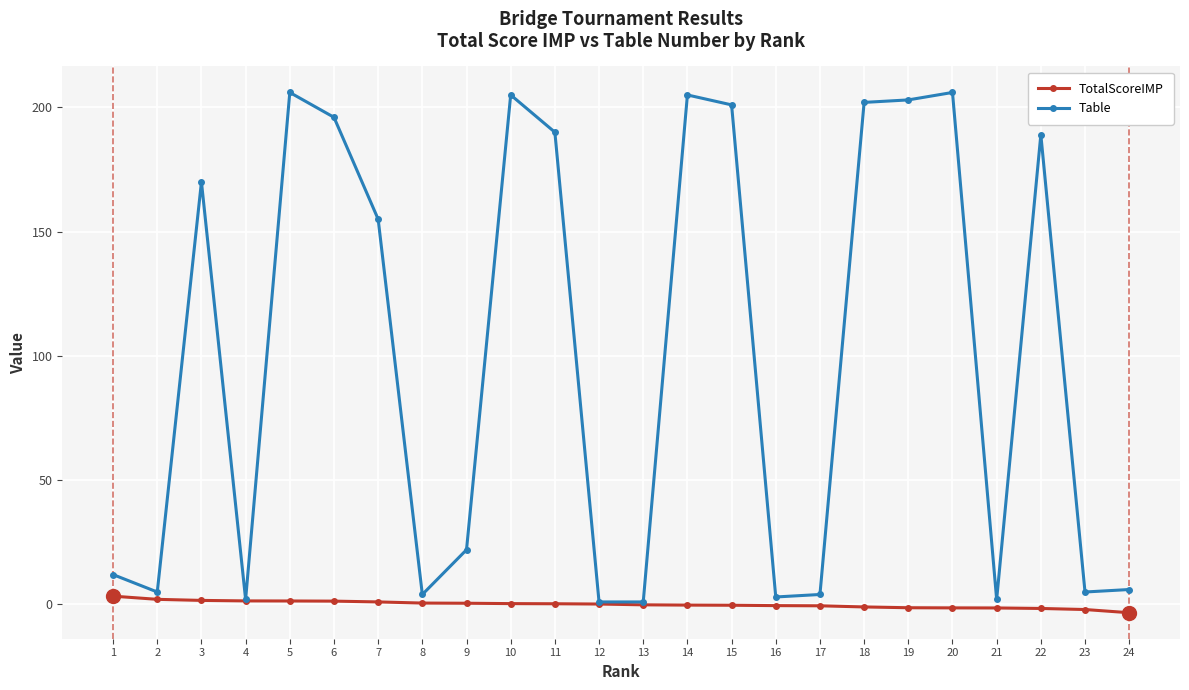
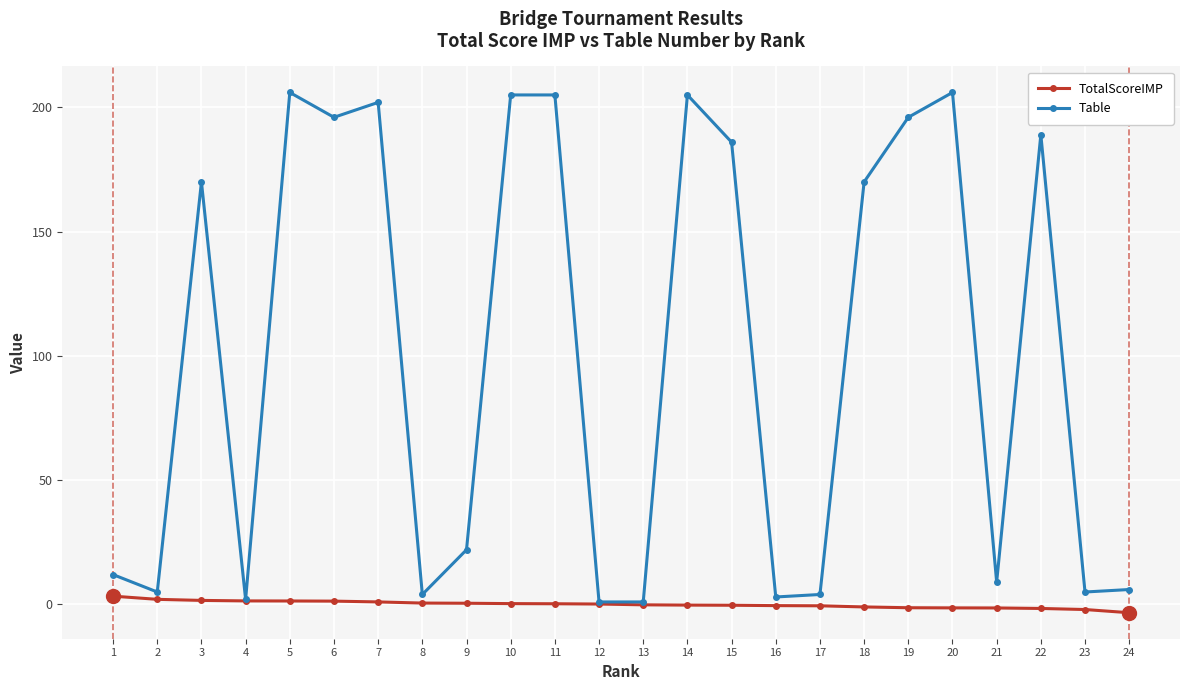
Table, 7: 155 -> 202
Table, 11: 190 -> 205
Table, 15: 201 -> 186
Table, 18: 202 -> 170
Table, 19: 203 -> 196
Table, 21: 2 -> 9
